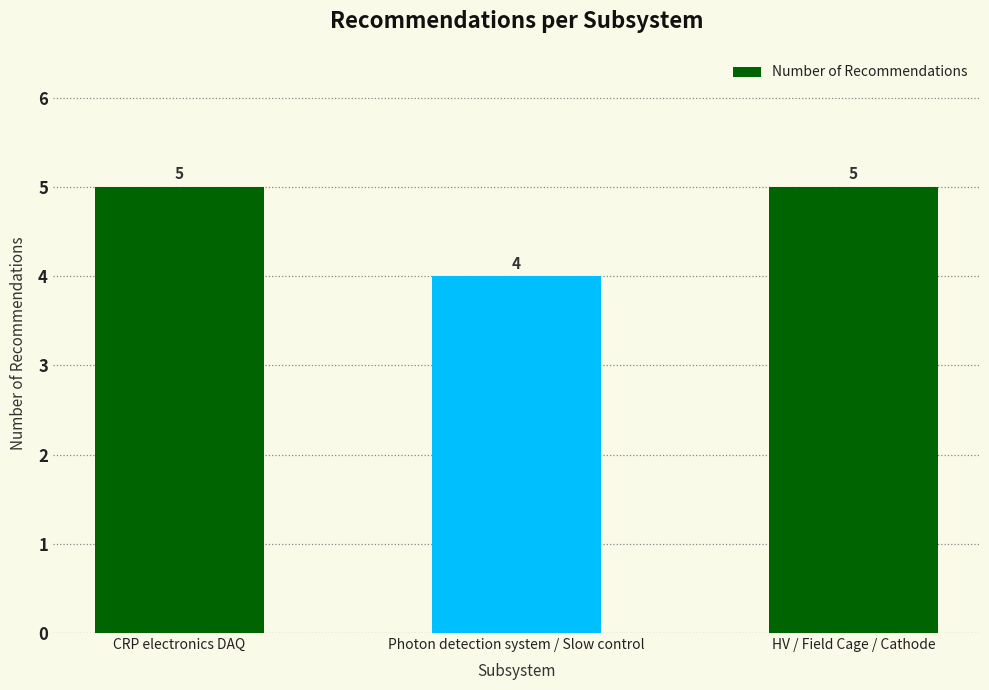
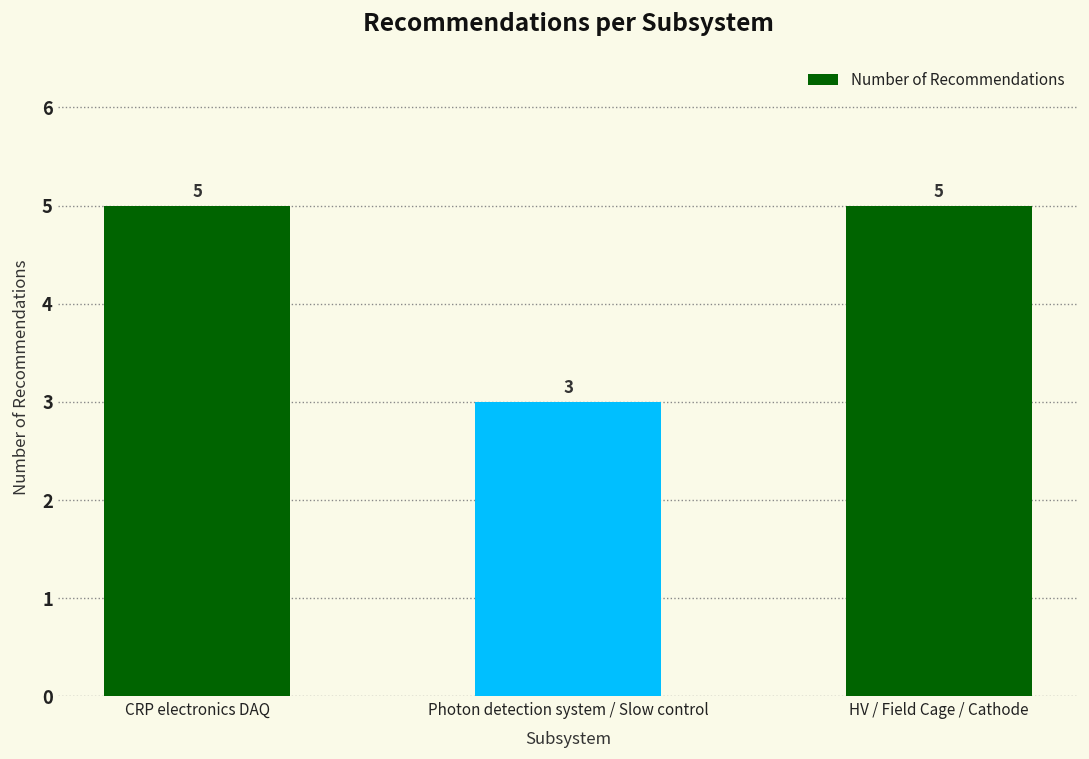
Photon detection system / Slow control: 4 -> 3
